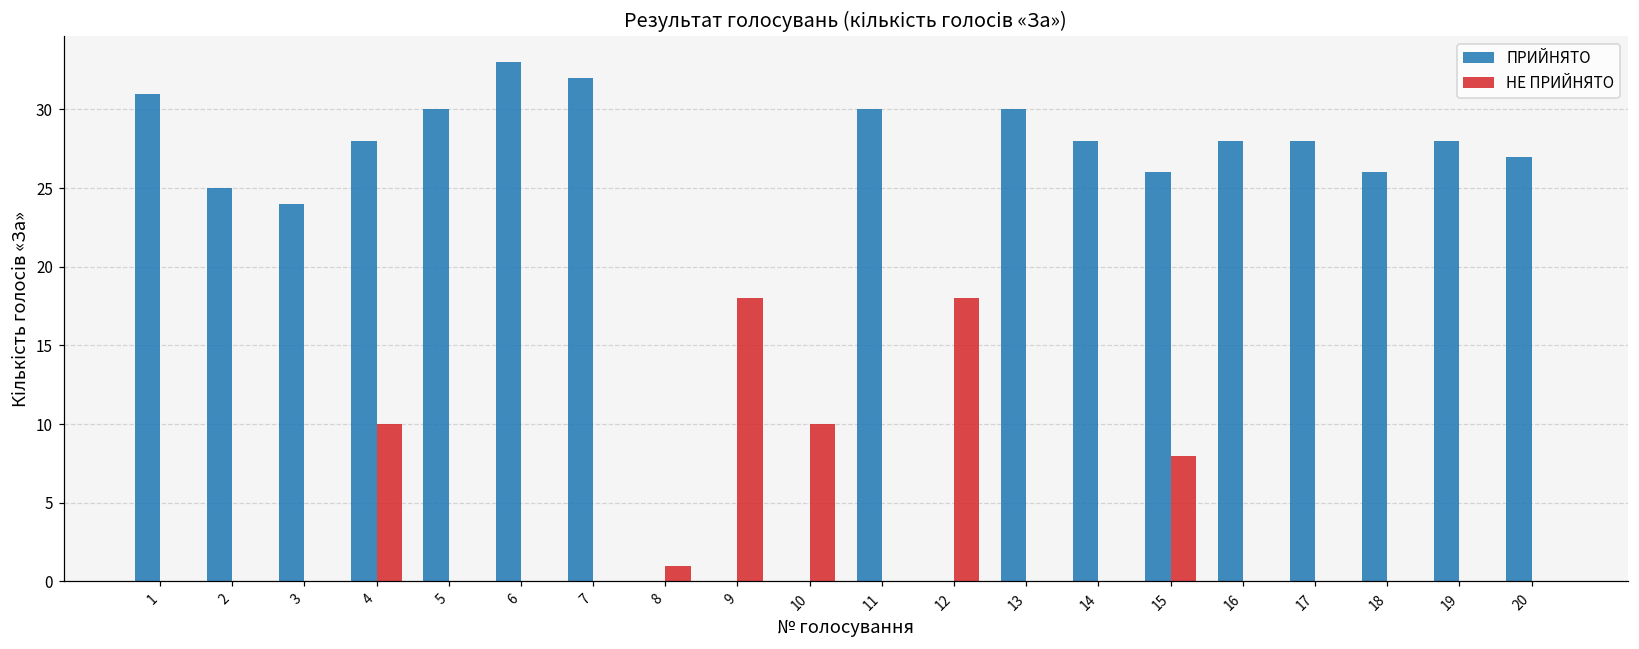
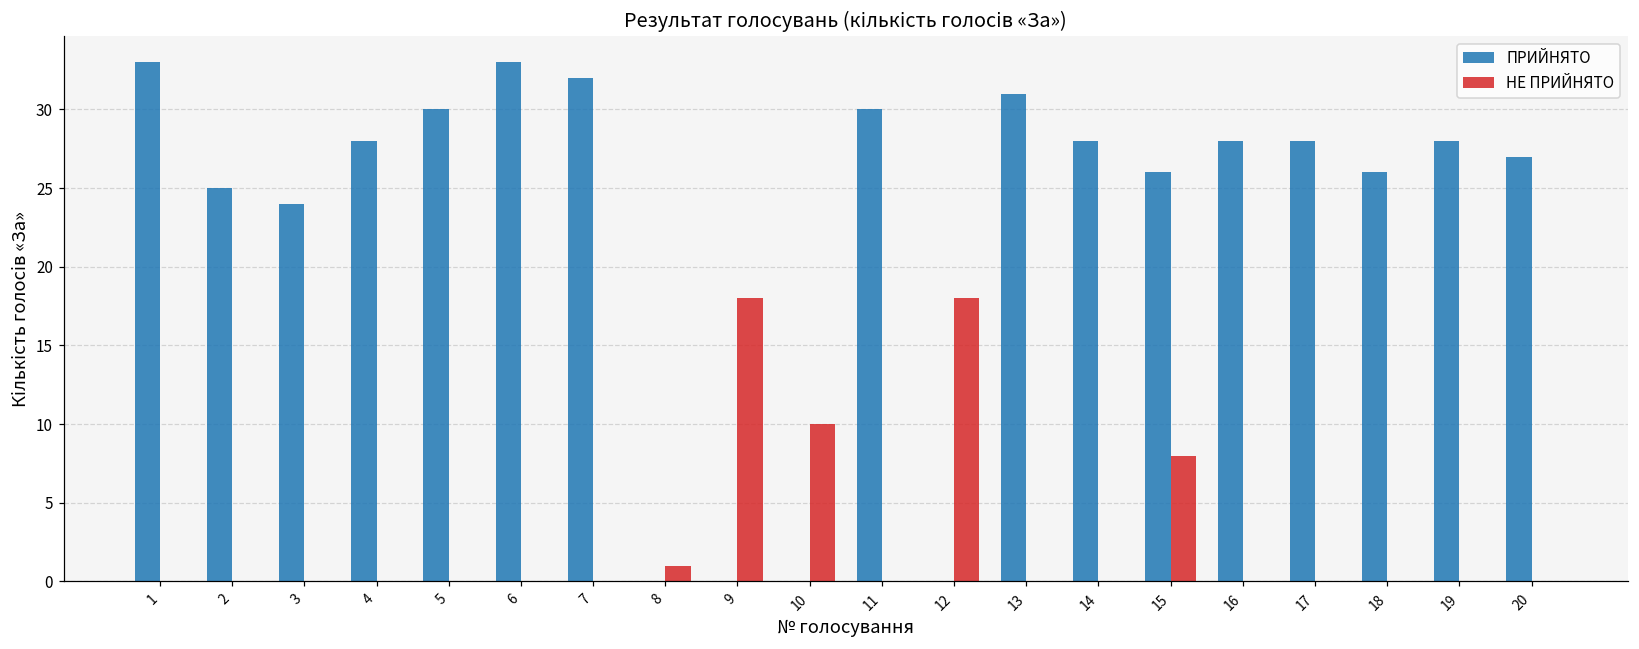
ПРИЙНЯТО, 1: 31 -> 33
НЕ ПРИЙНЯТО, 4: 10 -> 0
ПРИЙНЯТО, 13: 30 -> 31
